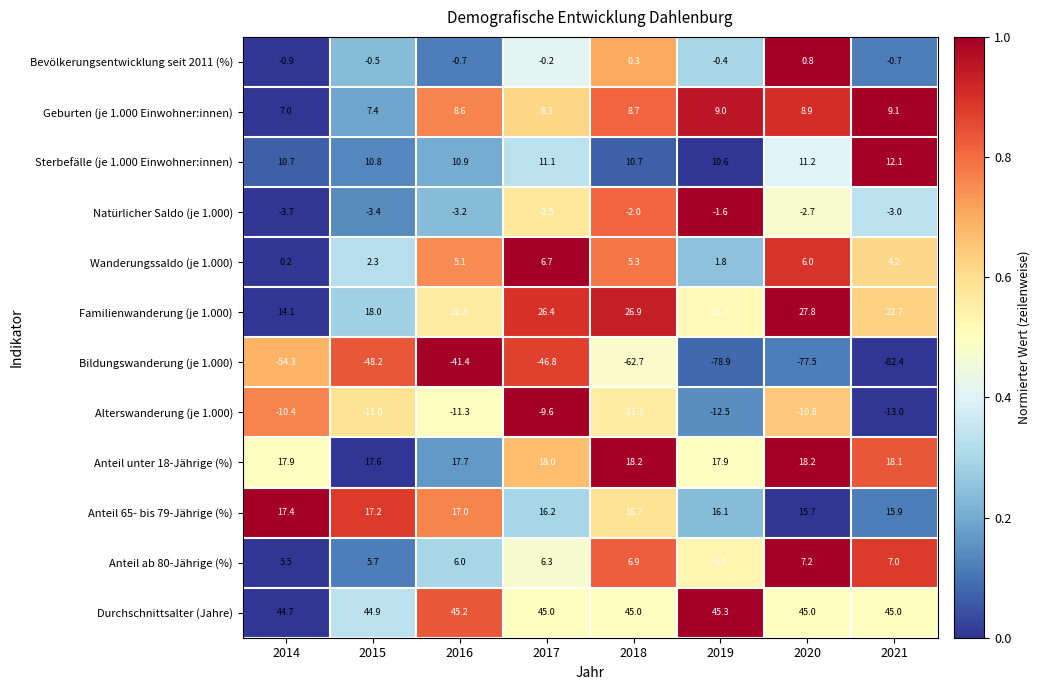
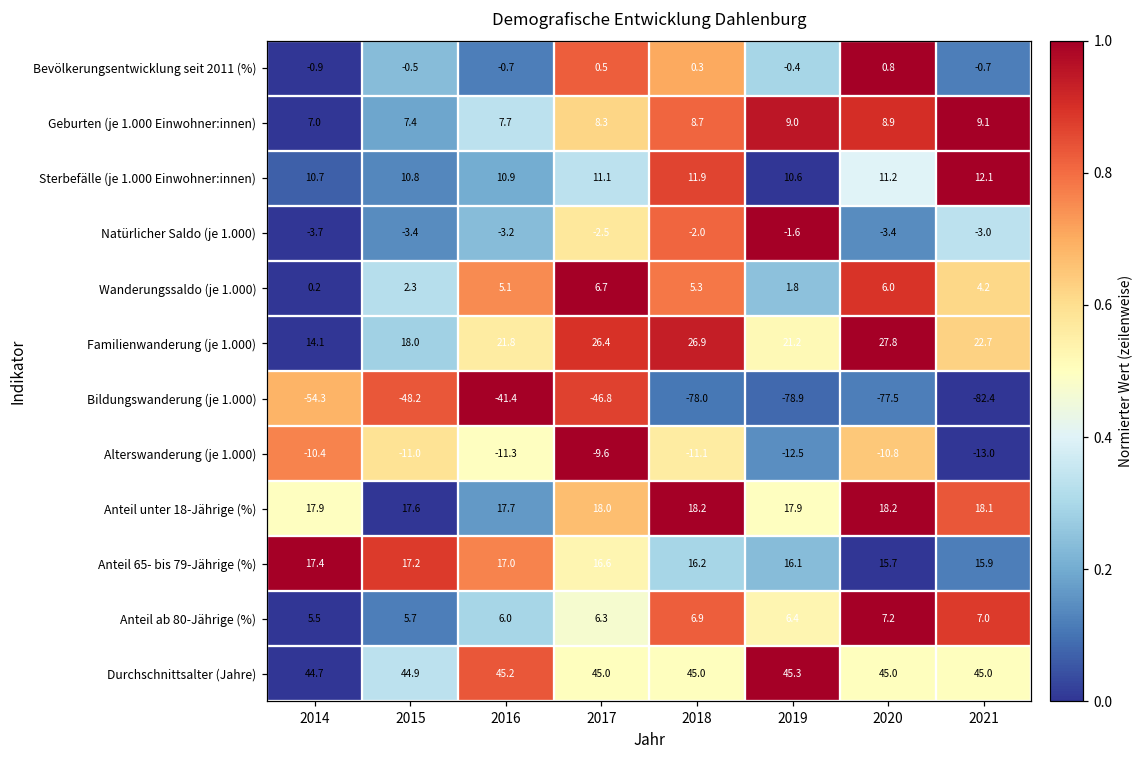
Bevölkerungsentwicklung seit 2011 (%), 2017: -0.2 -> 0.5
Geburten (je 1.000 Einwohner:innen), 2016: 8.6 -> 7.7
Sterbefälle (je 1.000 Einwohner:innen), 2018: 10.7 -> 11.9
Natürlicher Saldo (je 1.000), 2020: -2.7 -> -3.4
Bildungswanderung (je 1.000), 2018: -62.7 -> -78.0
Anteil 65- bis 79-Jährige (%), 2017: 16.2 -> 16.6
Anteil 65- bis 79-Jährige (%), 2018: 16.7 -> 16.2
